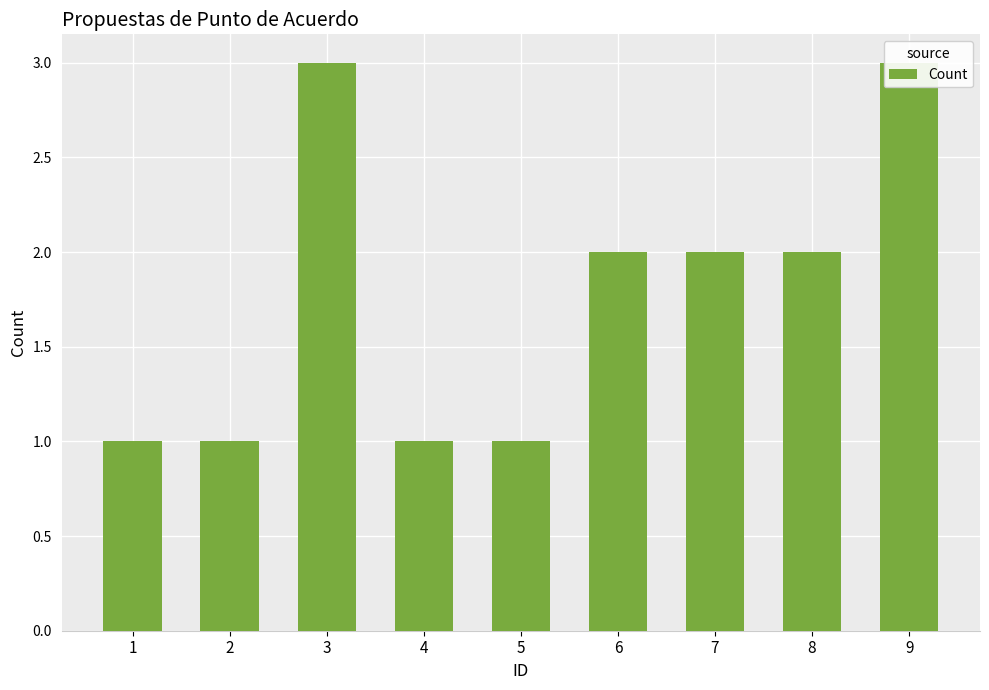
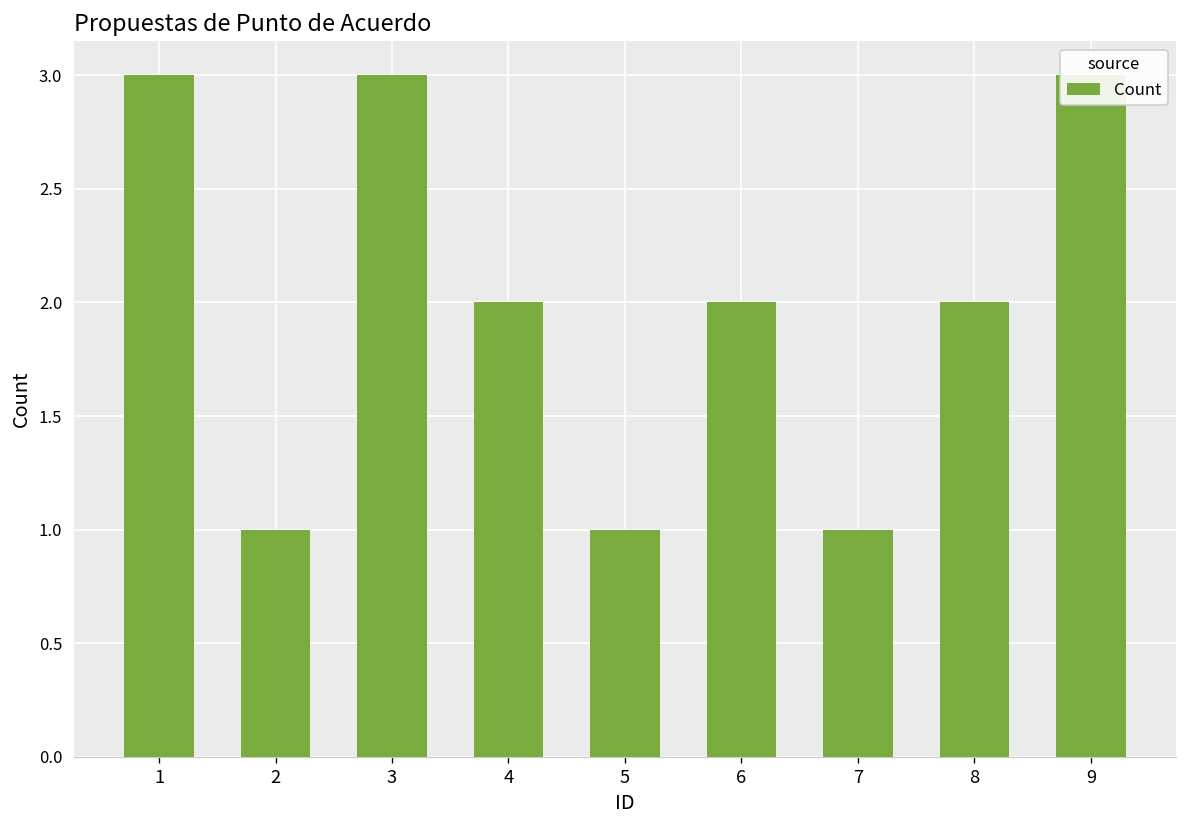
1: 1 -> 3
4: 1 -> 2
7: 2 -> 1
